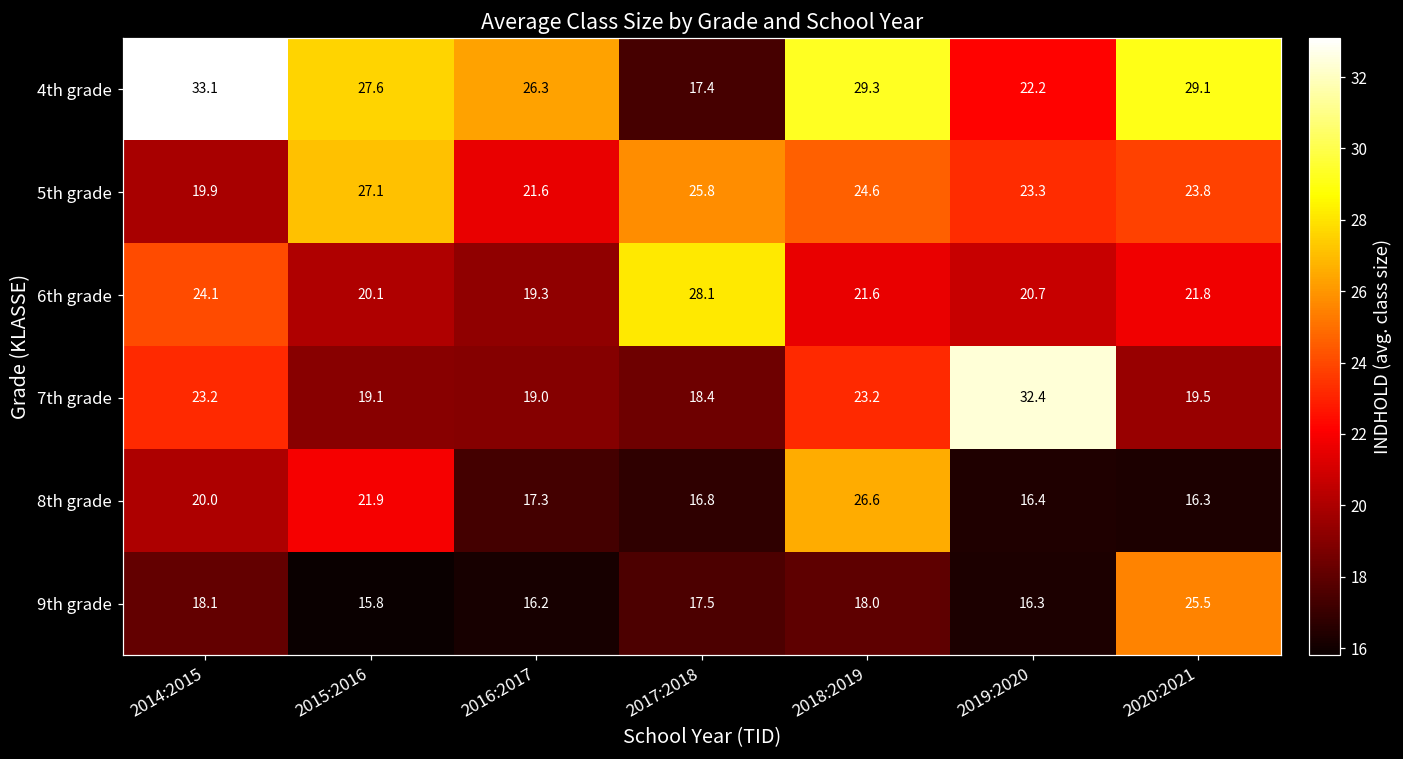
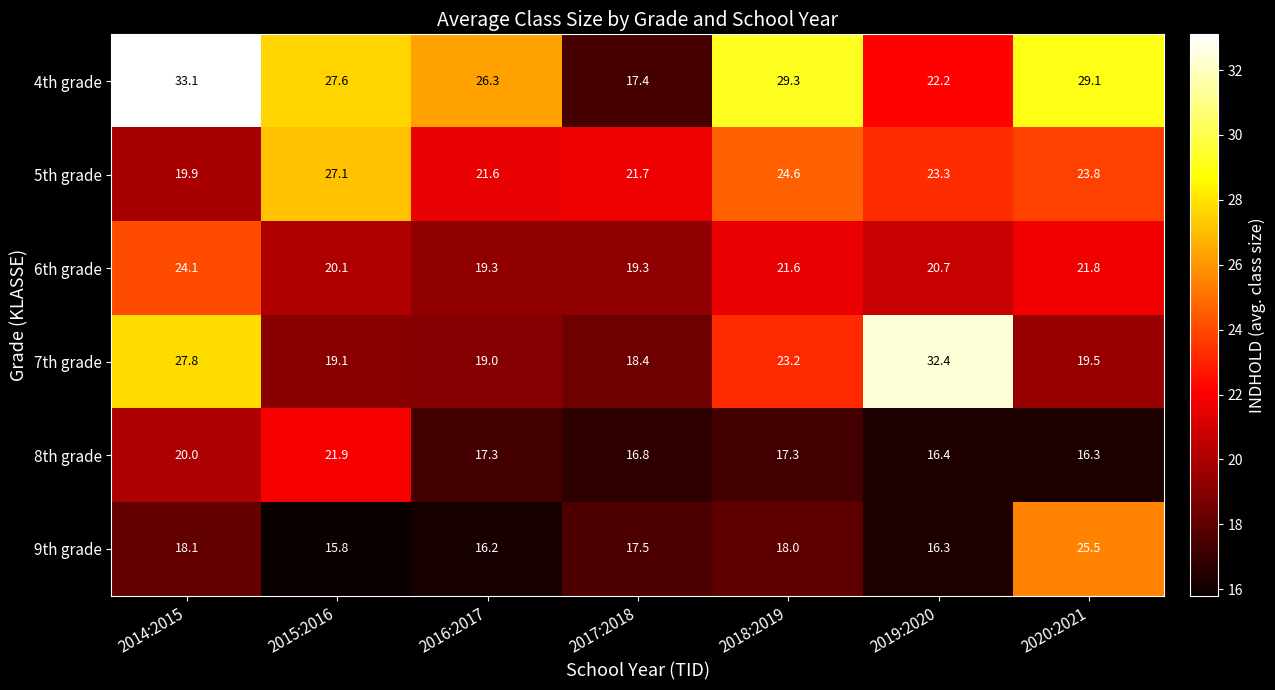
5th grade, 2017:2018: 25.8 -> 21.7
6th grade, 2017:2018: 28.1 -> 19.3
7th grade, 2014:2015: 23.2 -> 27.8
8th grade, 2018:2019: 26.6 -> 17.3
